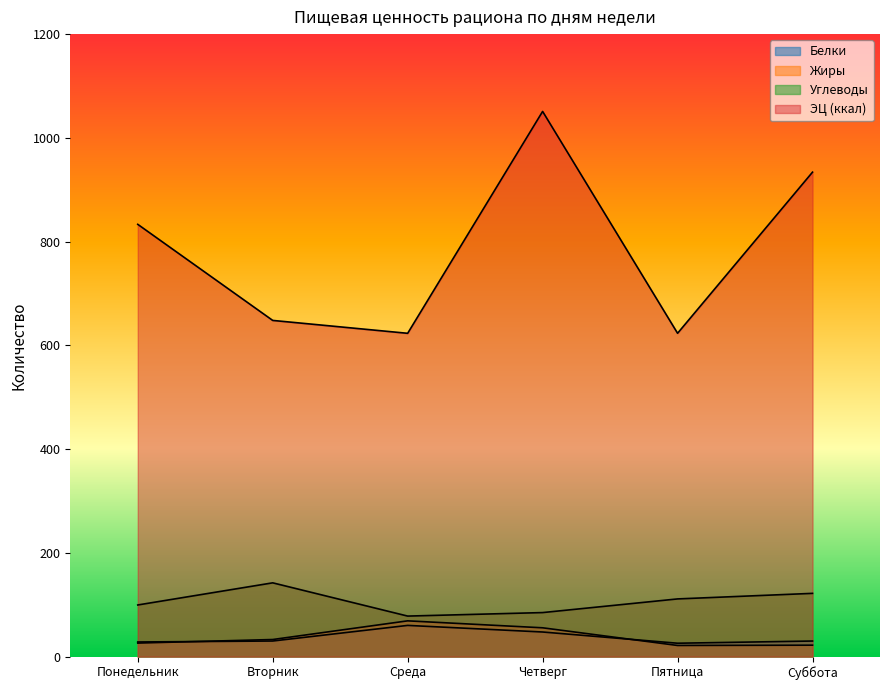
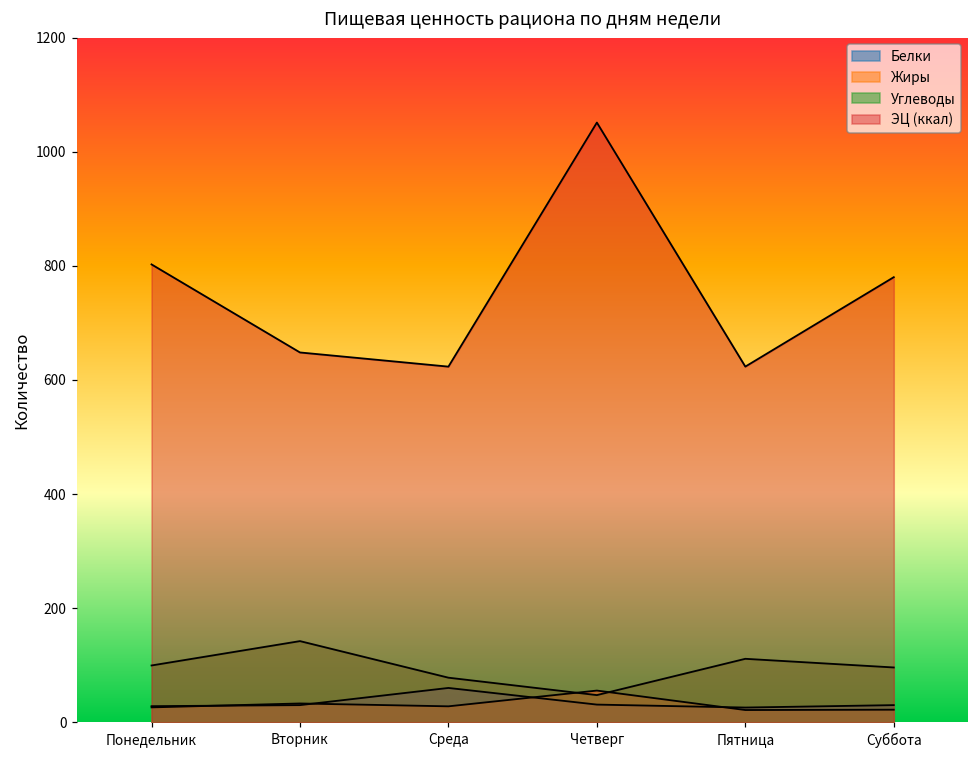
ЭЦ (ккал), Понедельник: 830 -> 800
Жиры, Среда: 70 -> 30
Белки, Четверг: 50 -> 30
Углеводы, Четверг: 80 -> 50
Углеводы, Суббота: 120 -> 100
ЭЦ (ккал), Суббота: 930 -> 780
